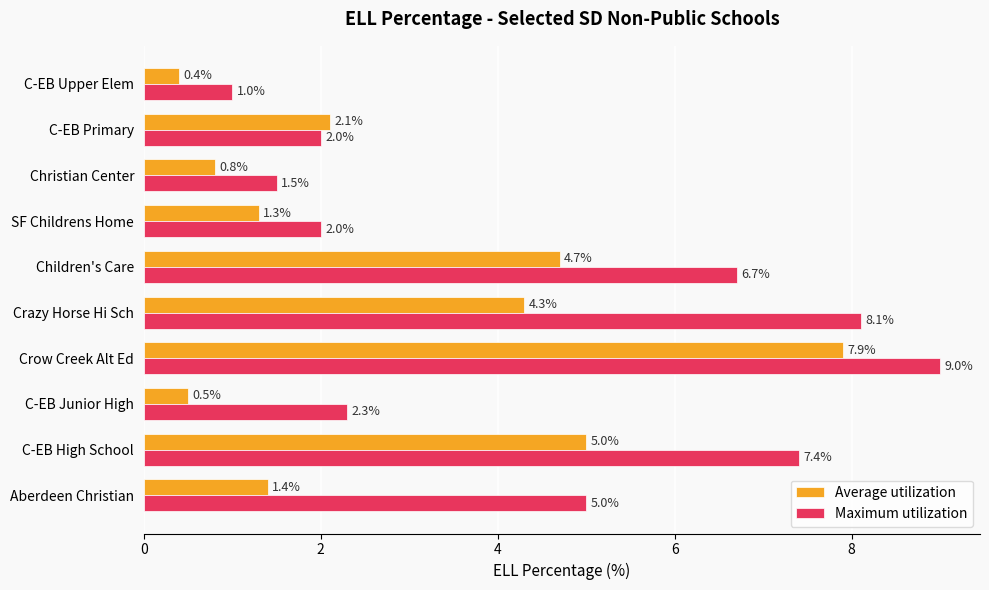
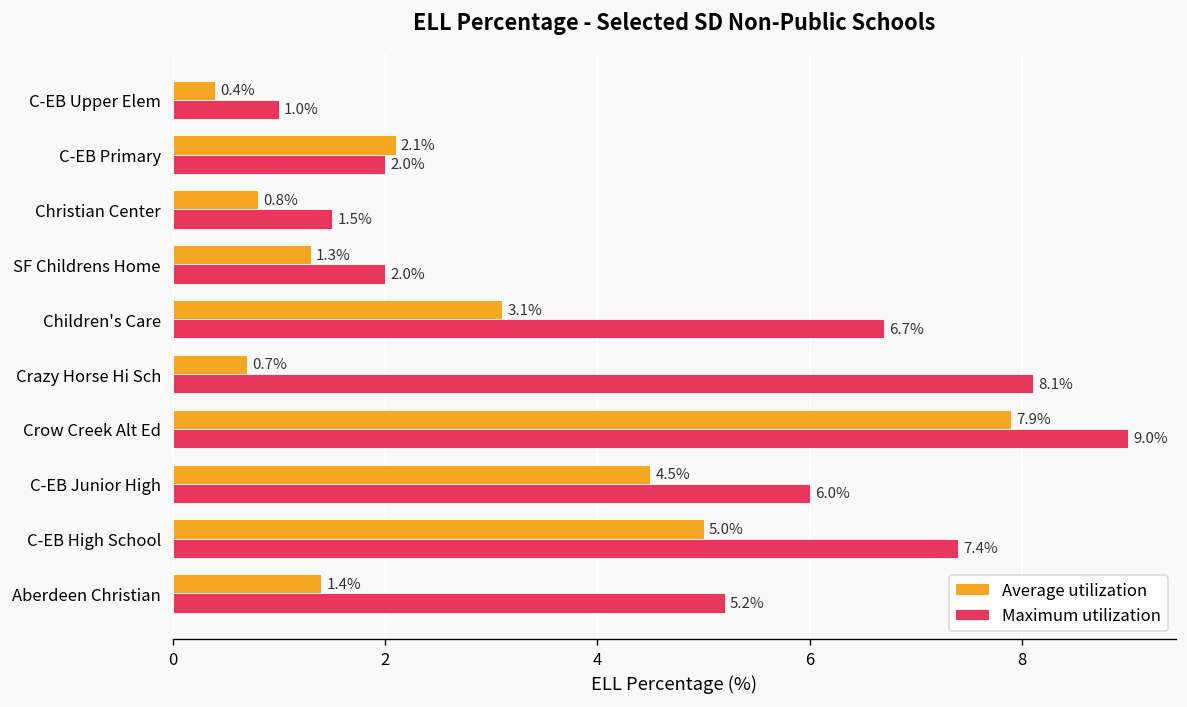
Average utilization, Children's Care: 4.7% -> 3.1%
Average utilization, Crazy Horse Hi Sch: 4.3% -> 0.7%
Average utilization, C-EB Junior High: 0.5% -> 4.5%
Maximum utilization, C-EB Junior High: 2.3% -> 6.0%
Maximum utilization, Aberdeen Christian: 5.0% -> 5.2%
